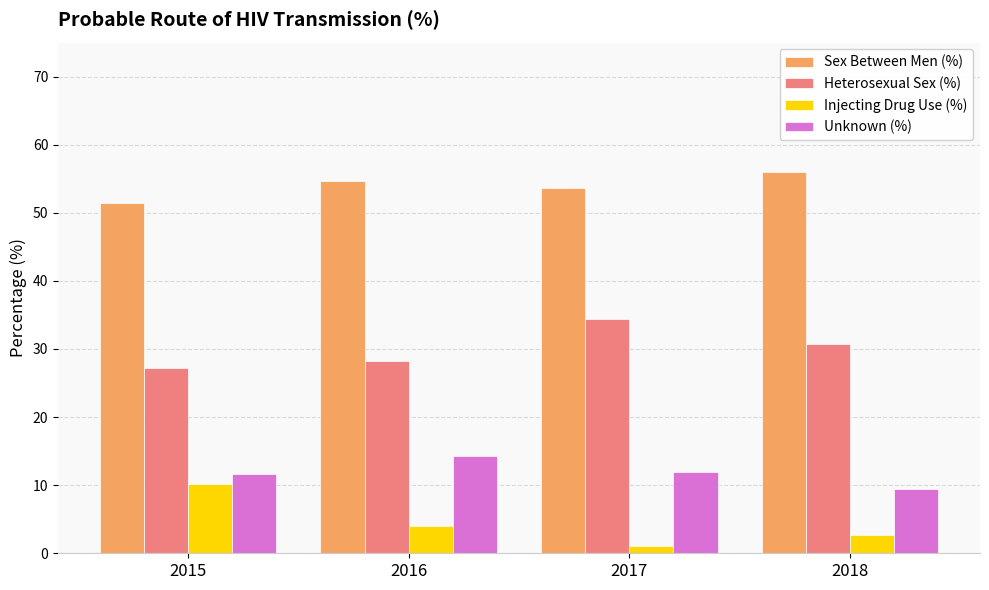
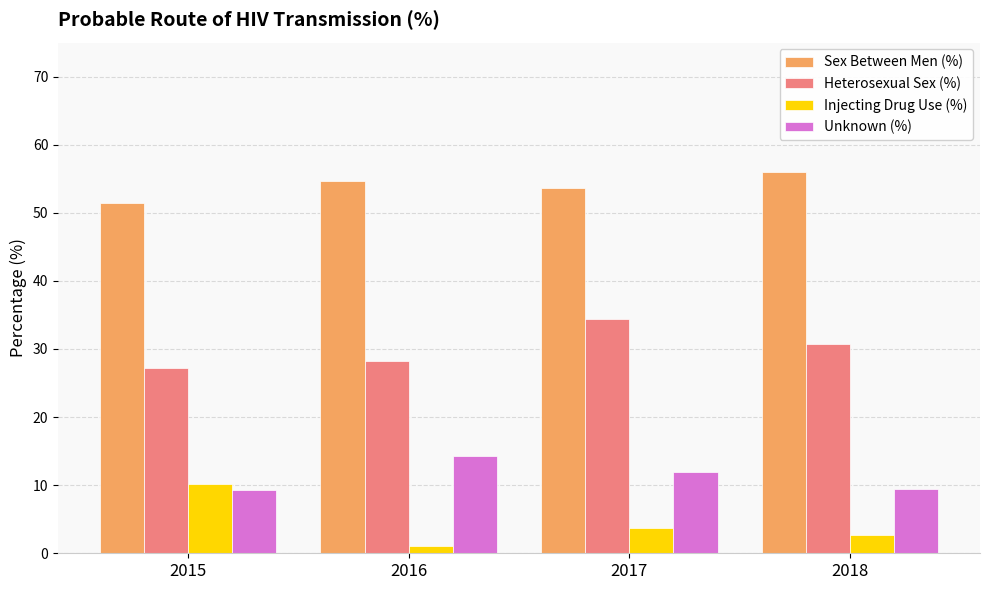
Unknown (%), 2015: 12 -> 9
Injecting Drug Use (%), 2016: 4 -> 1
Injecting Drug Use (%), 2017: 1 -> 4
